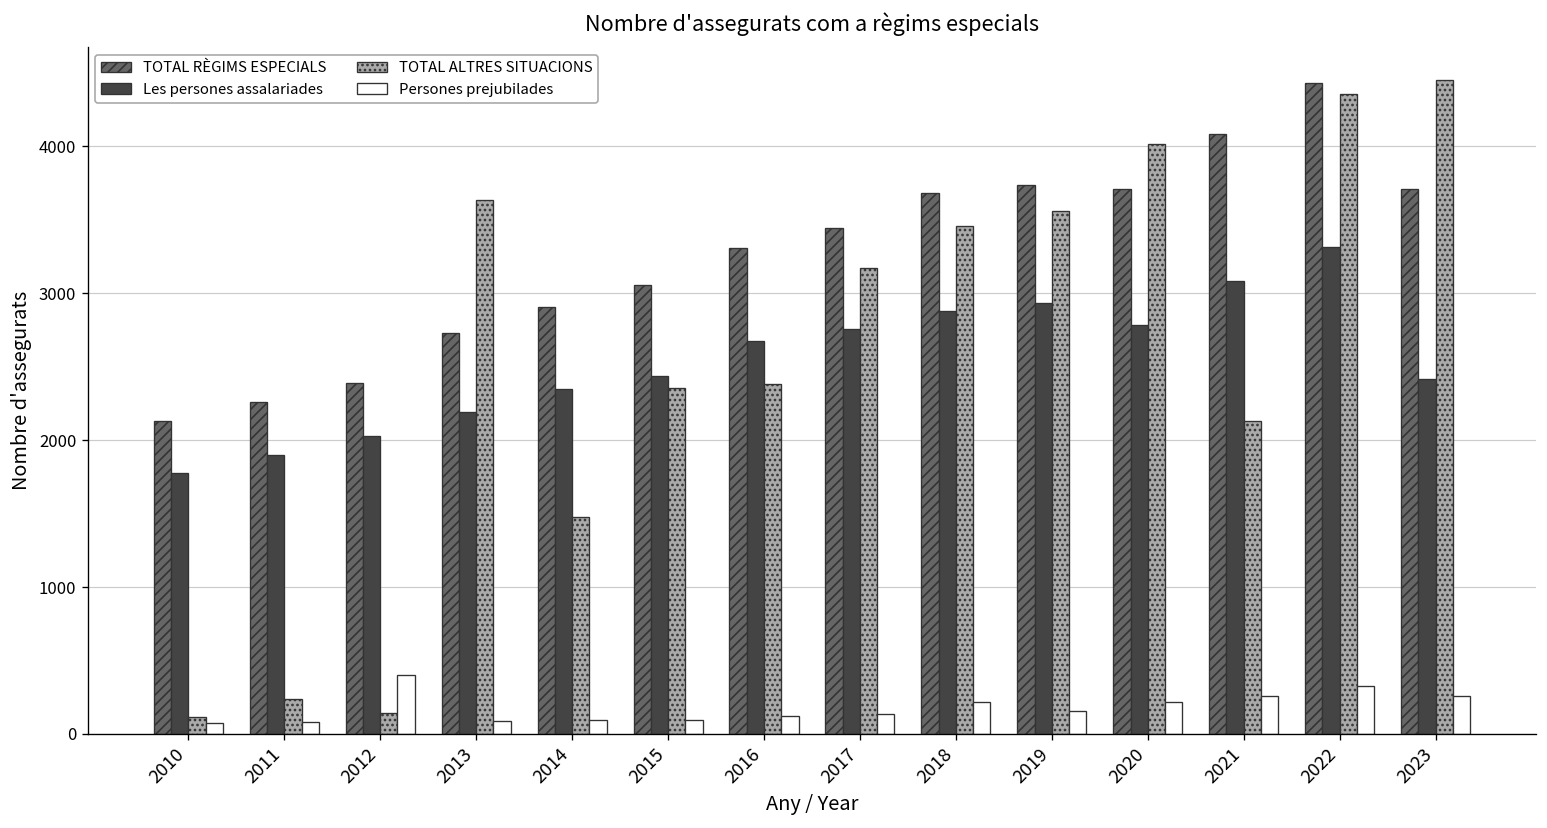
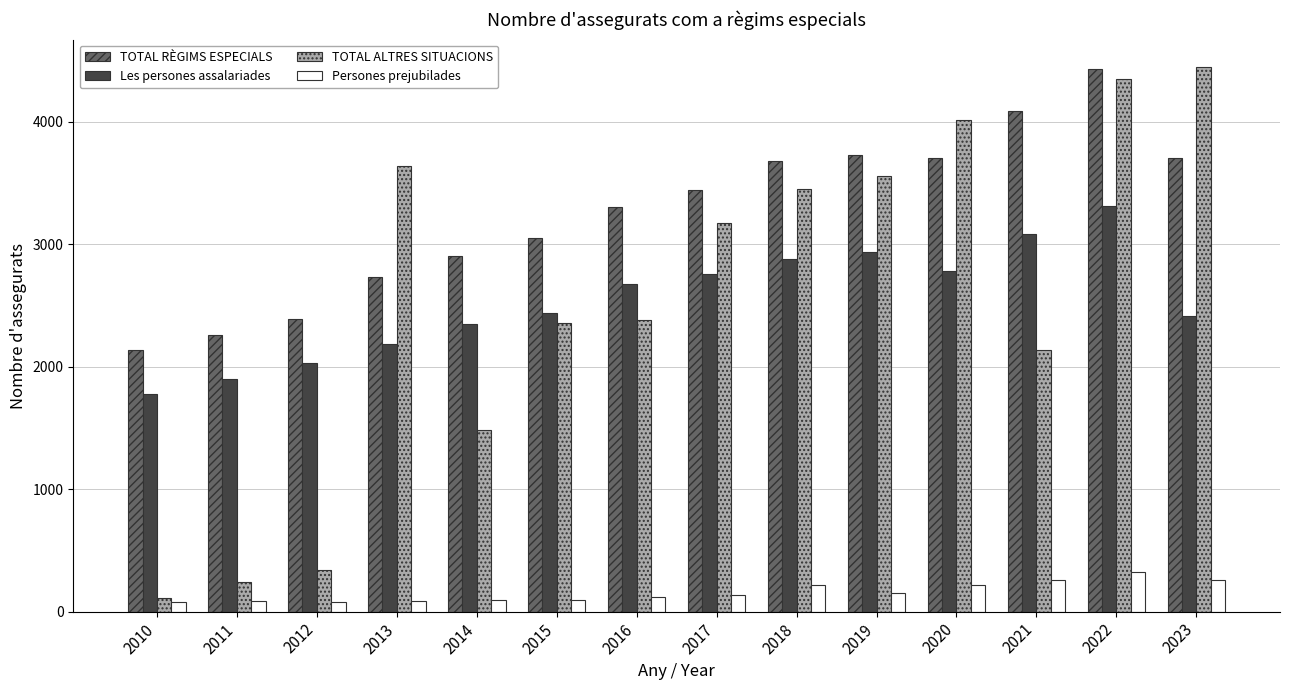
TOTAL ALTRES SITUACIONS, 2012: 140 -> 340
Persones prejubilades, 2012: 400 -> 80
